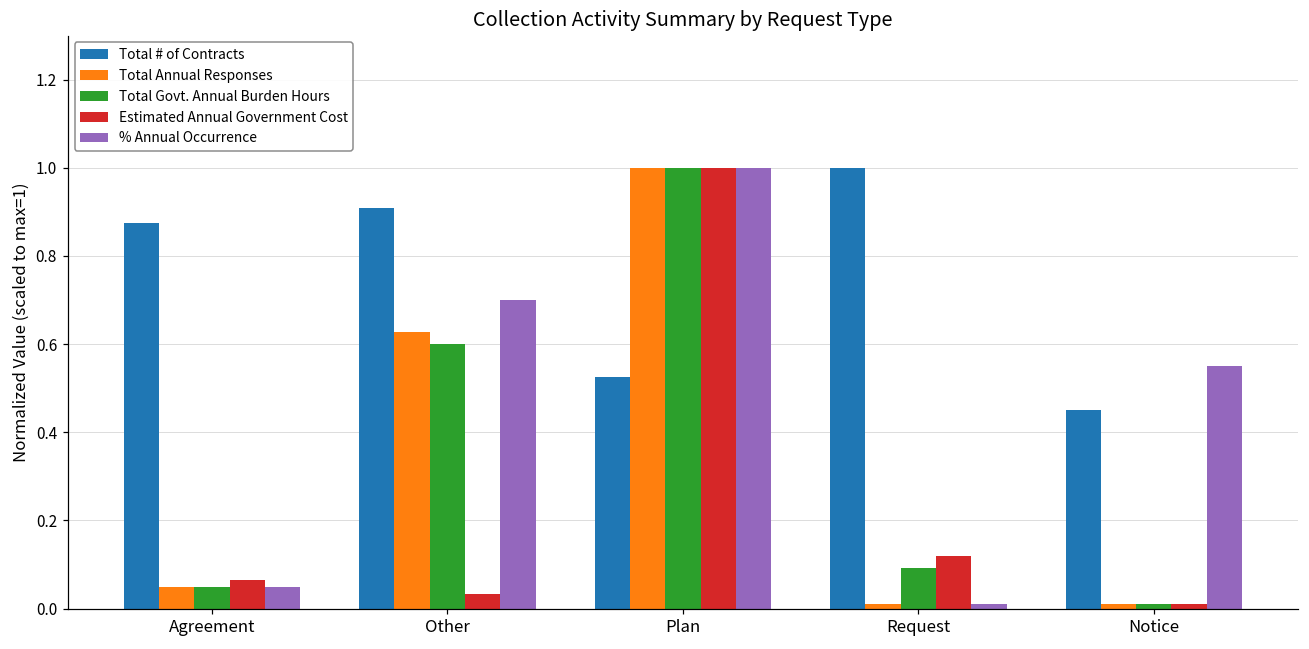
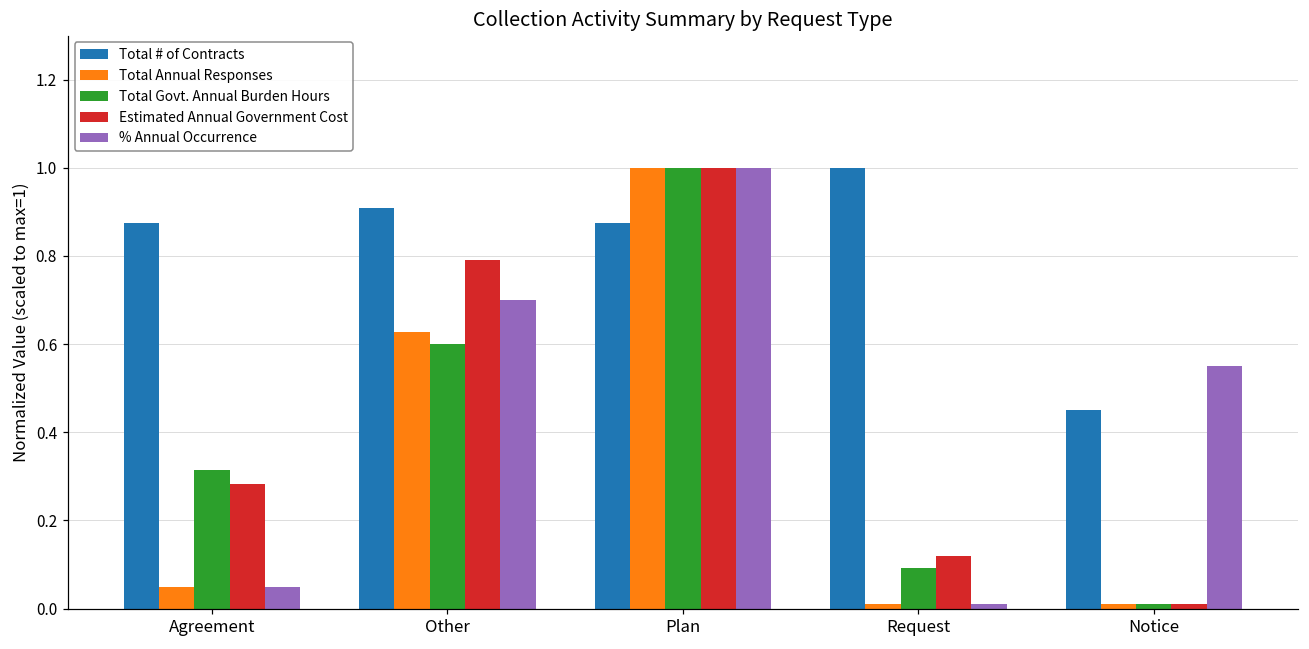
Total Govt. Annual Burden Hours, Agreement: 0.05 -> 0.31
Estimated Annual Government Cost, Agreement: 0.07 -> 0.28
Estimated Annual Government Cost, Other: 0.03 -> 0.79
Total # of Contracts, Plan: 0.52 -> 0.88
